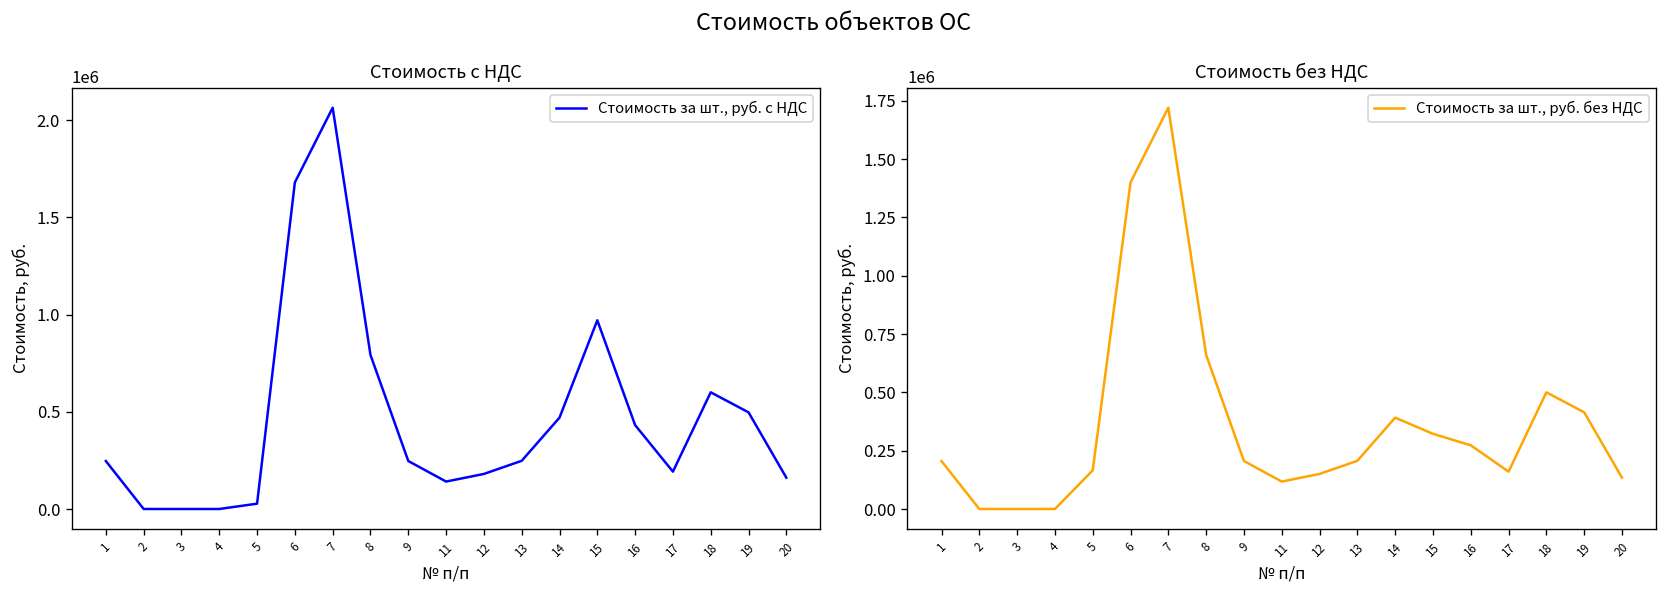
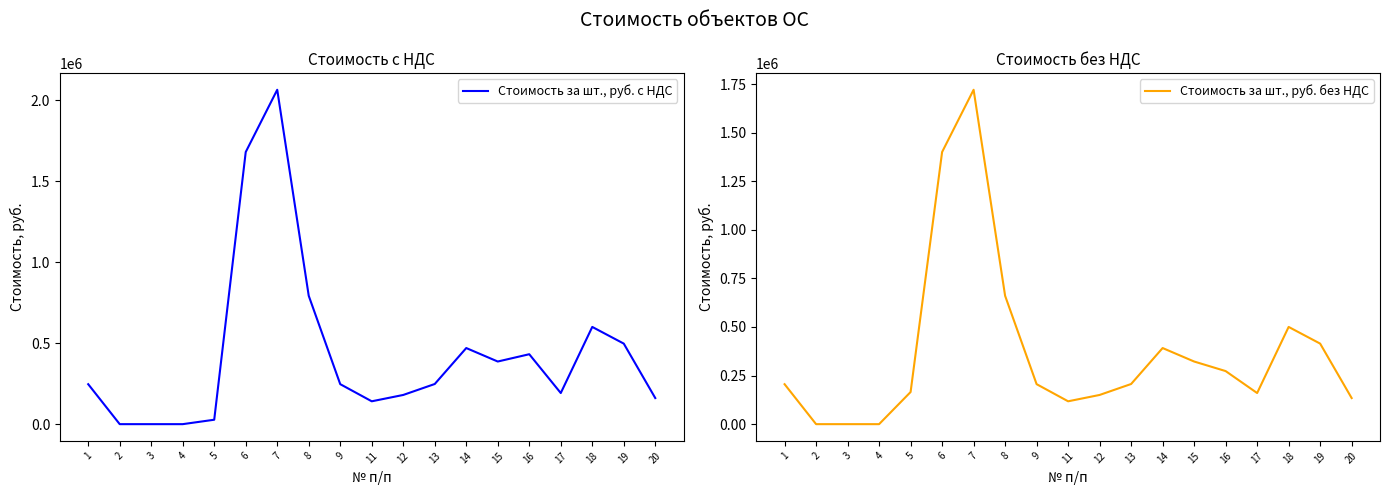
Стоимость с НДС, 15: 970000 -> 390000
